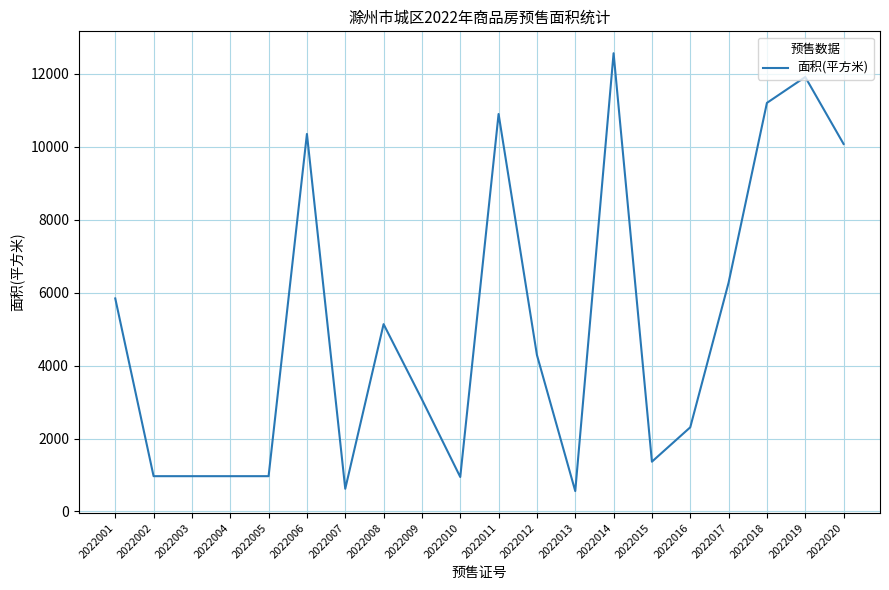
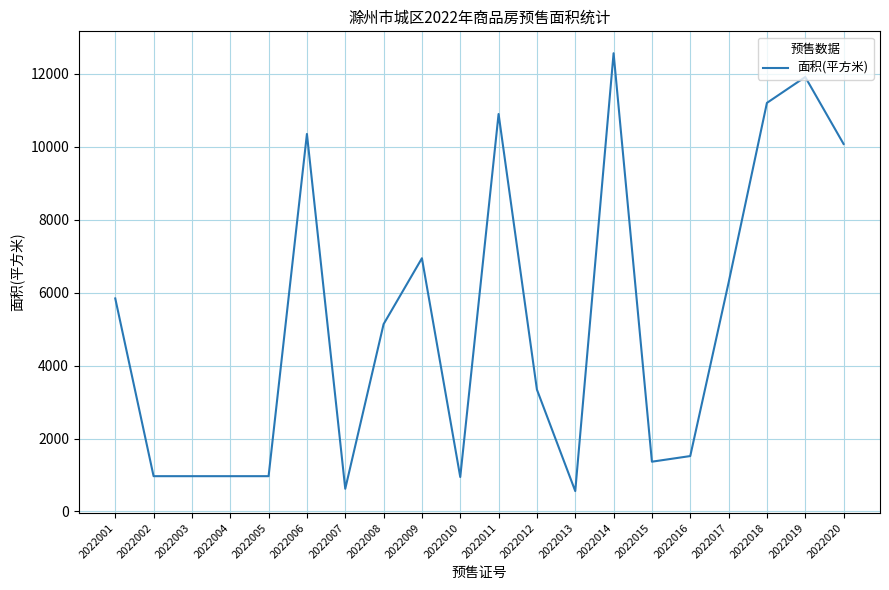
2022009: 3100 -> 6900
2022012: 4300 -> 3300
2022016: 2300 -> 1500
